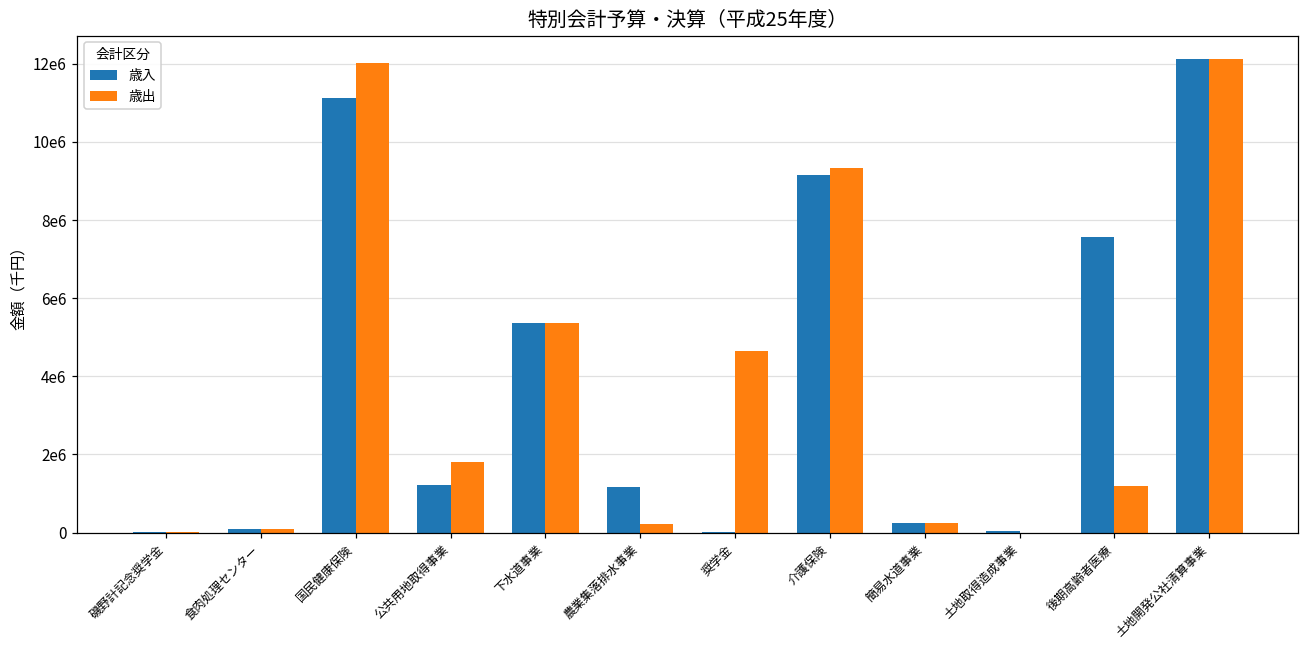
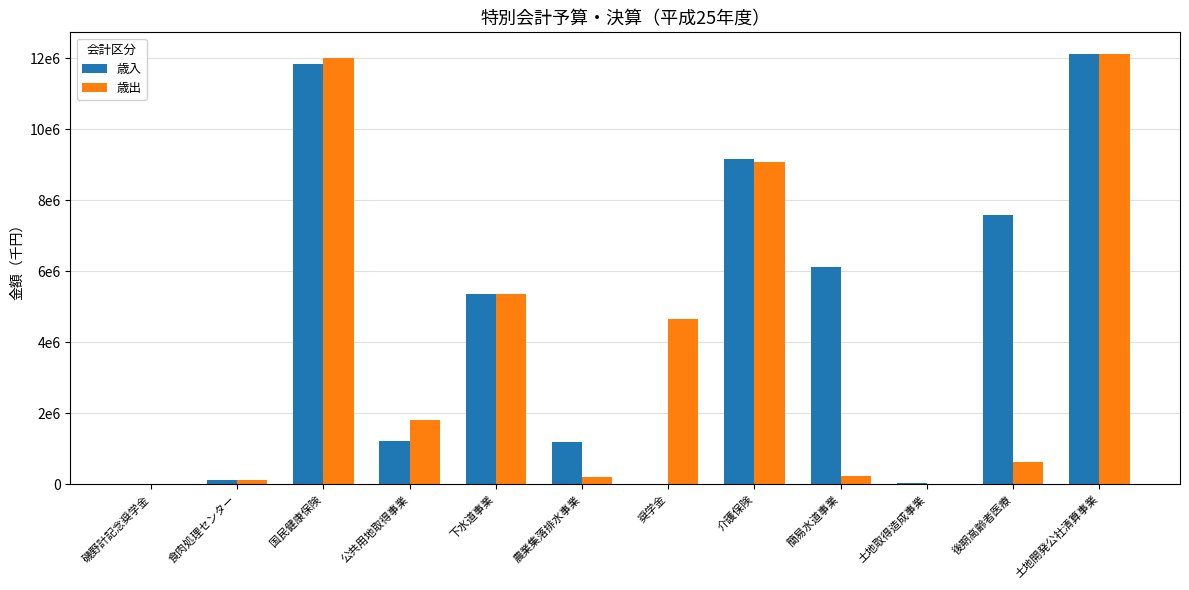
歳入, 国民健康保険: 11100000 -> 11800000
歳出, 介護保険: 9300000 -> 9100000
歳入, 簡易水道事業: 200000 -> 6100000
歳出, 後期高齢者医療: 1200000 -> 600000
